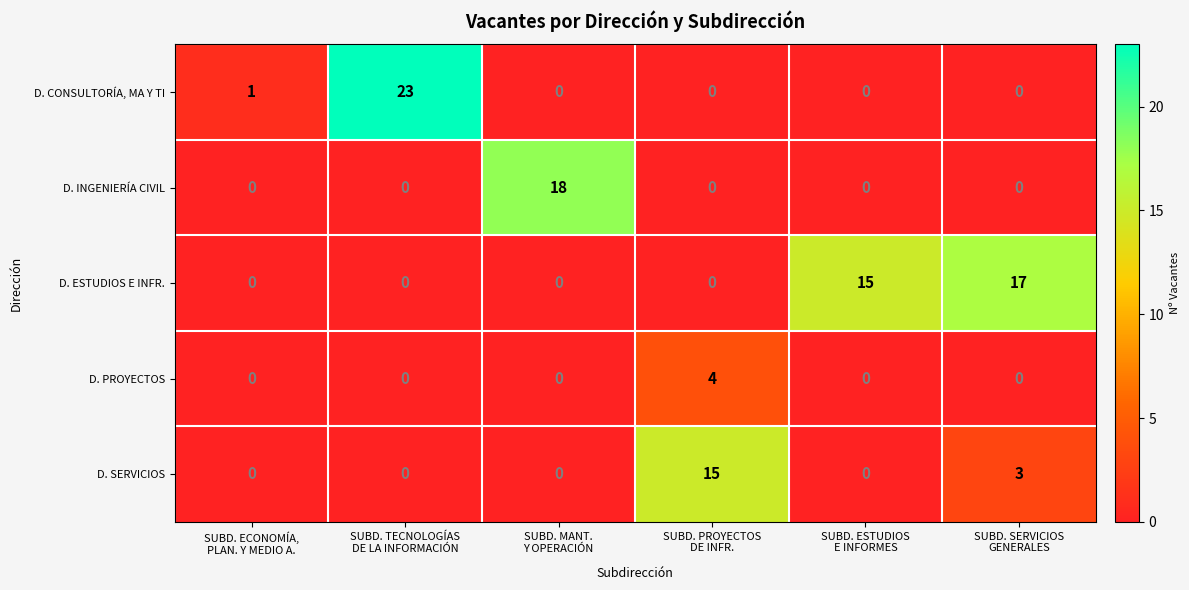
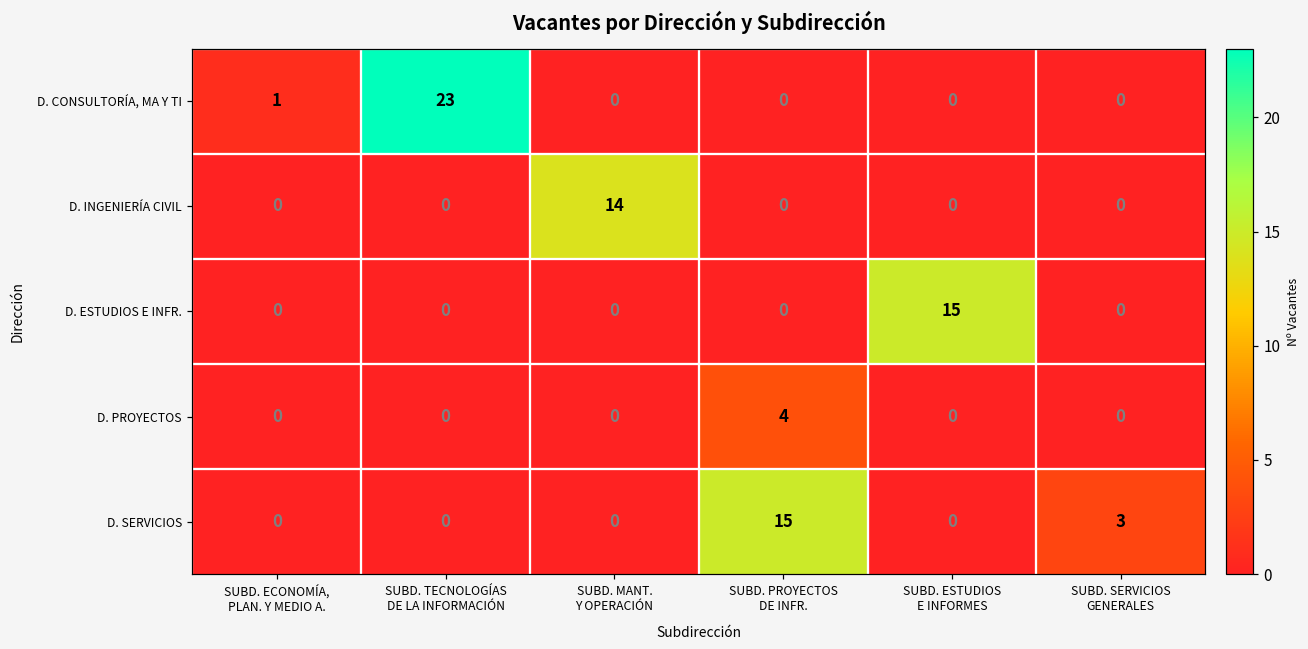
D. INGENIERÍA CIVIL, SUBD. MANT. Y OPERACIÓN: 18 -> 14
D. ESTUDIOS E INFR., SUBD. SERVICIOS GENERALES: 17 -> 0
